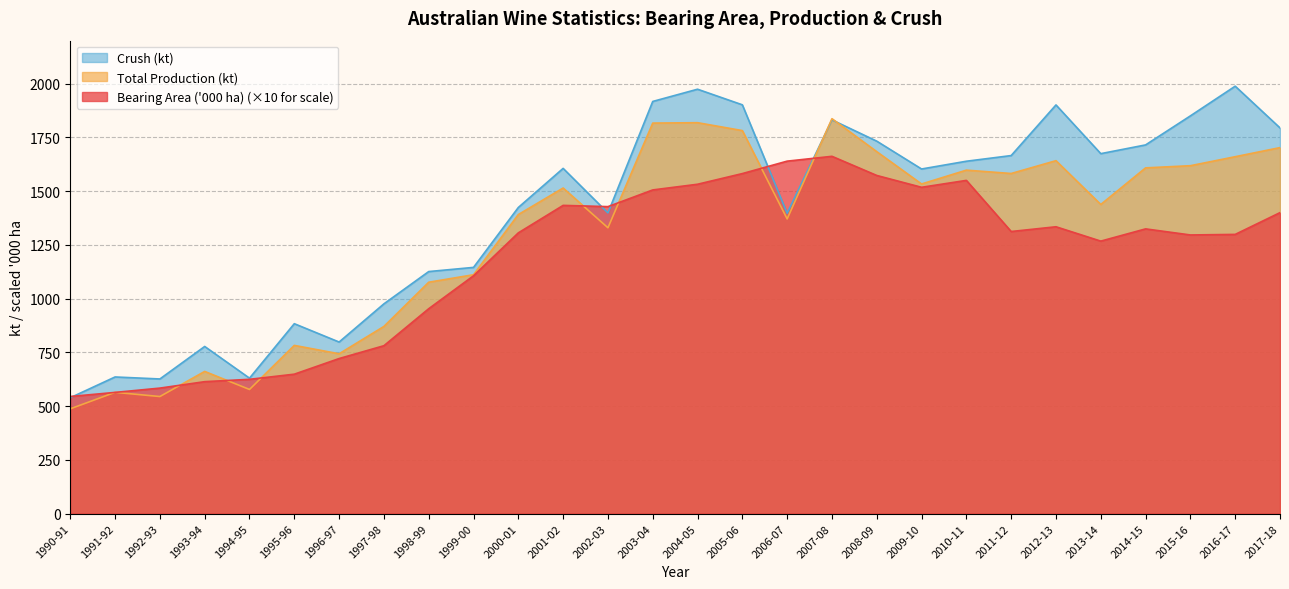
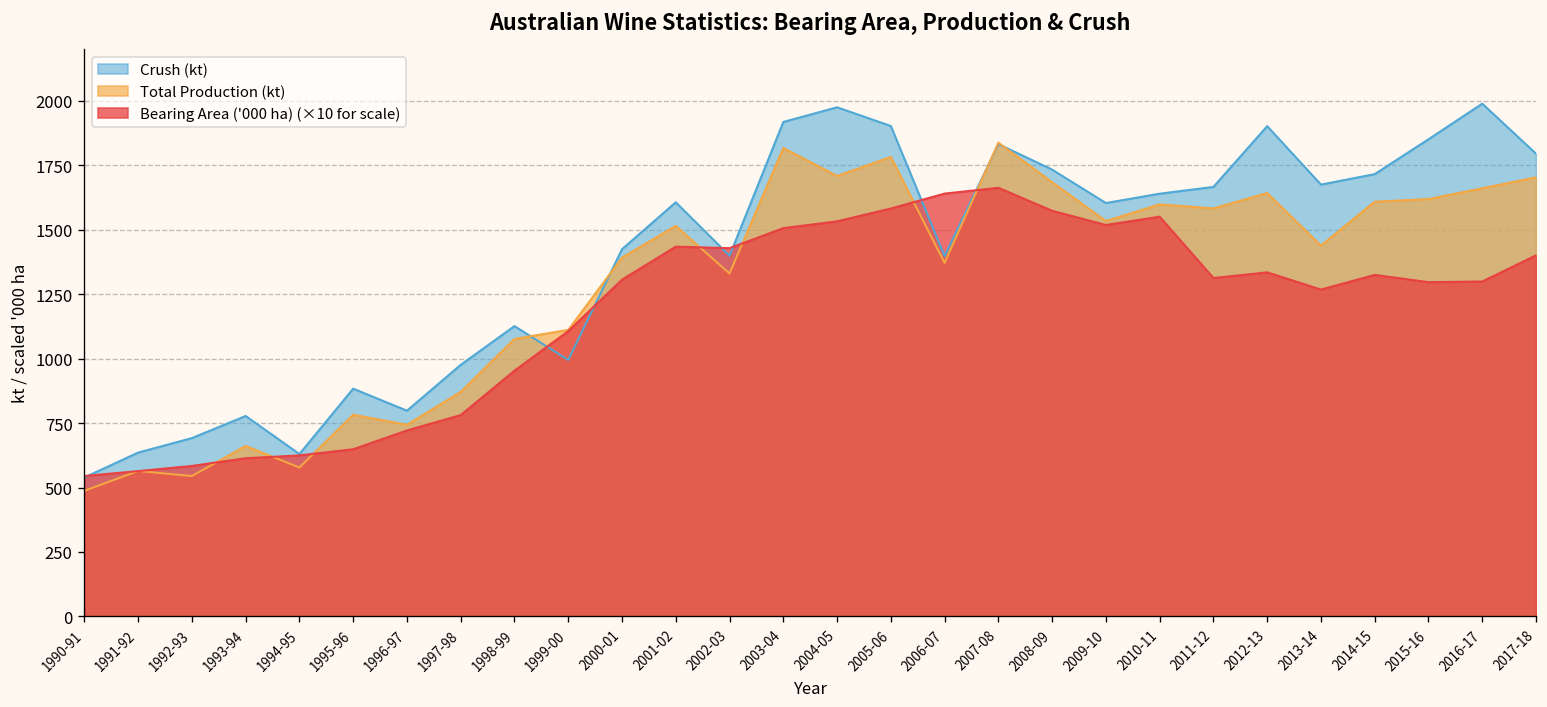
Crush (kt), 1992-93: 630 -> 690
Crush (kt), 1999-00: 1150 -> 990
Total Production (kt), 2004-05: 1820 -> 1710
